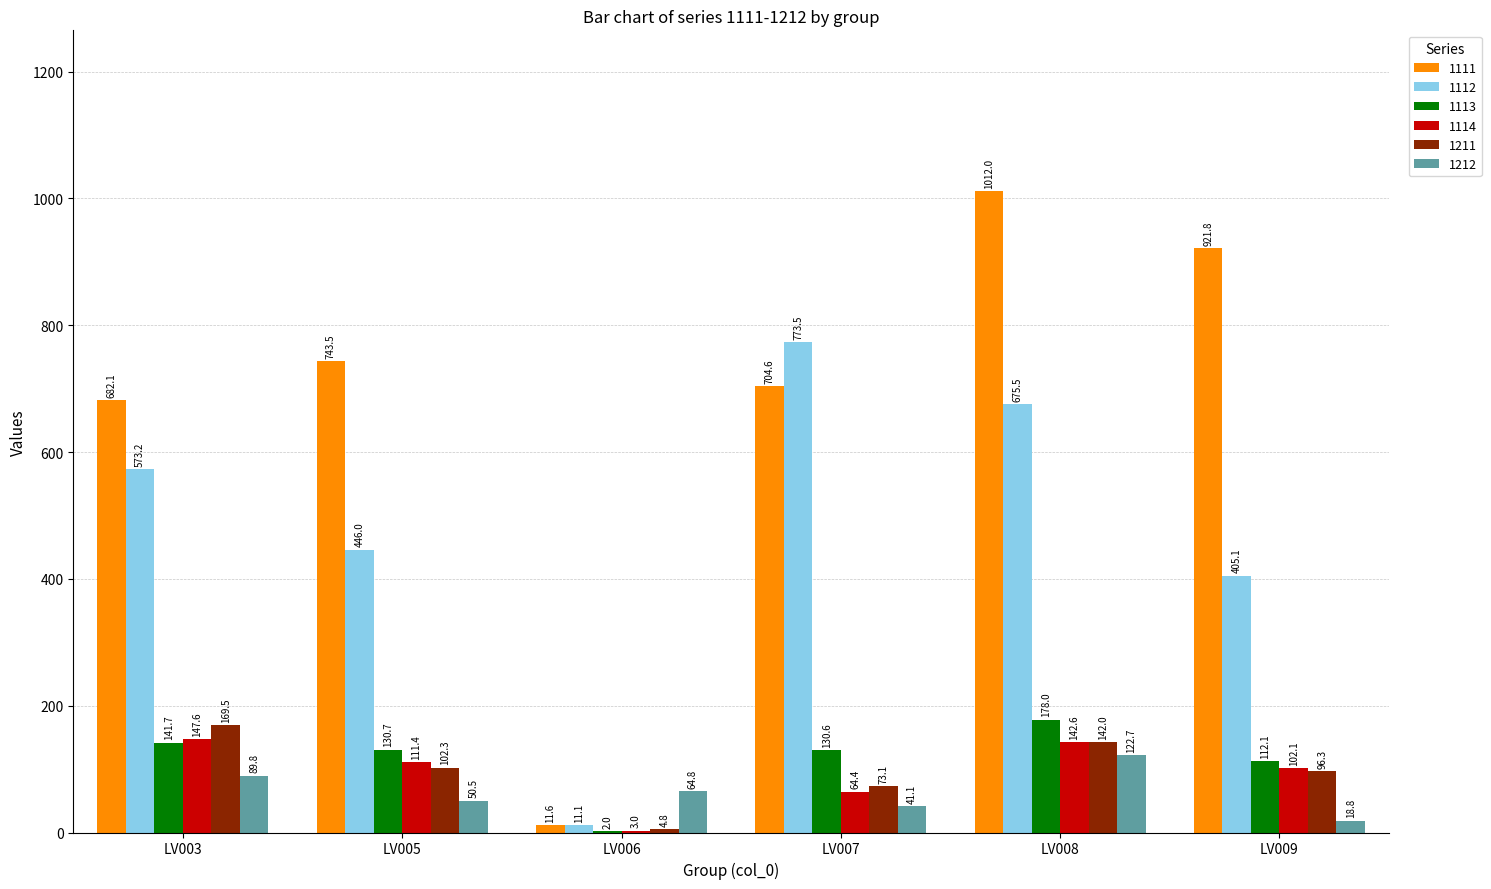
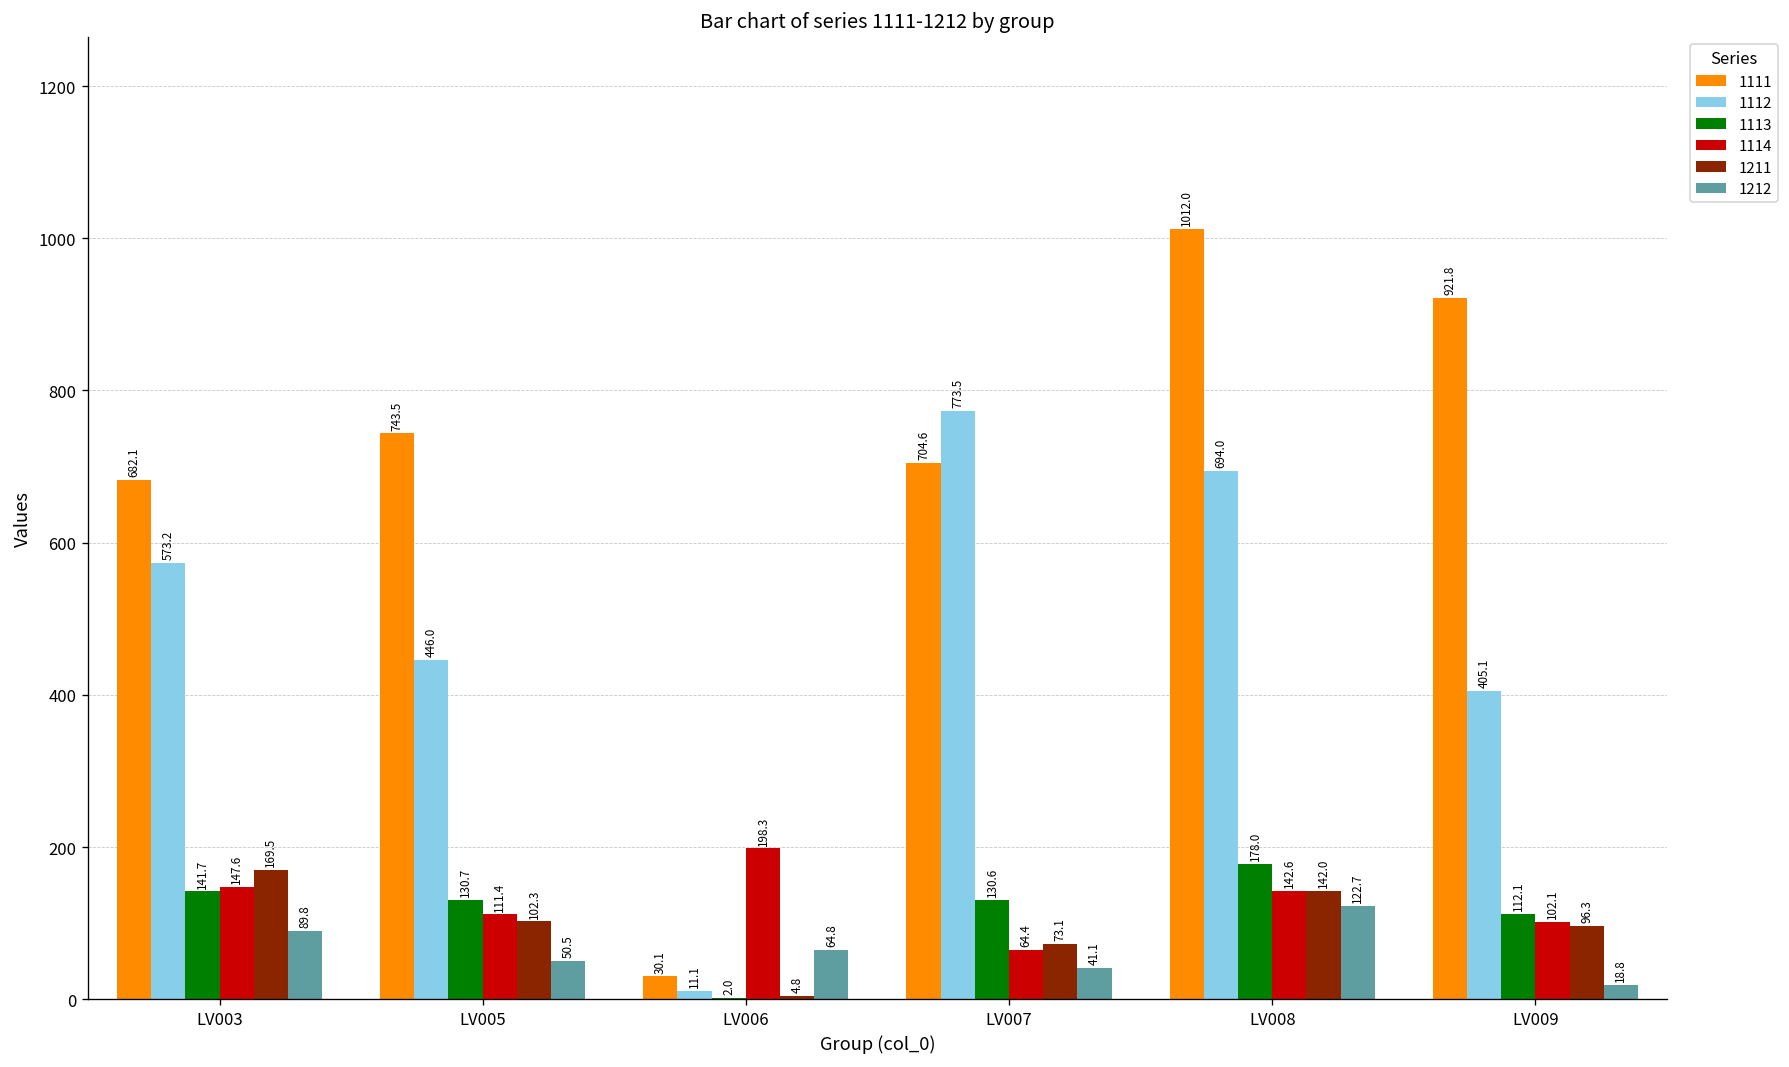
1111, LV006: 11.6 -> 30.1
1114, LV006: 3.0 -> 198.3
1112, LV008: 675.5 -> 694.0
